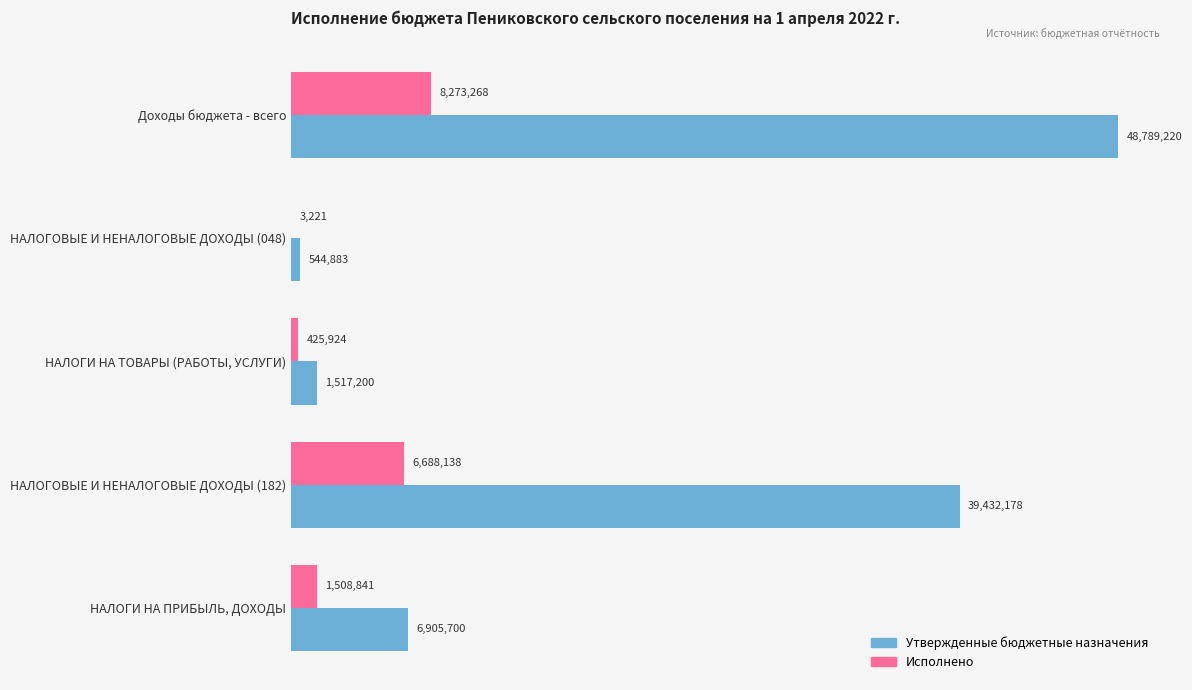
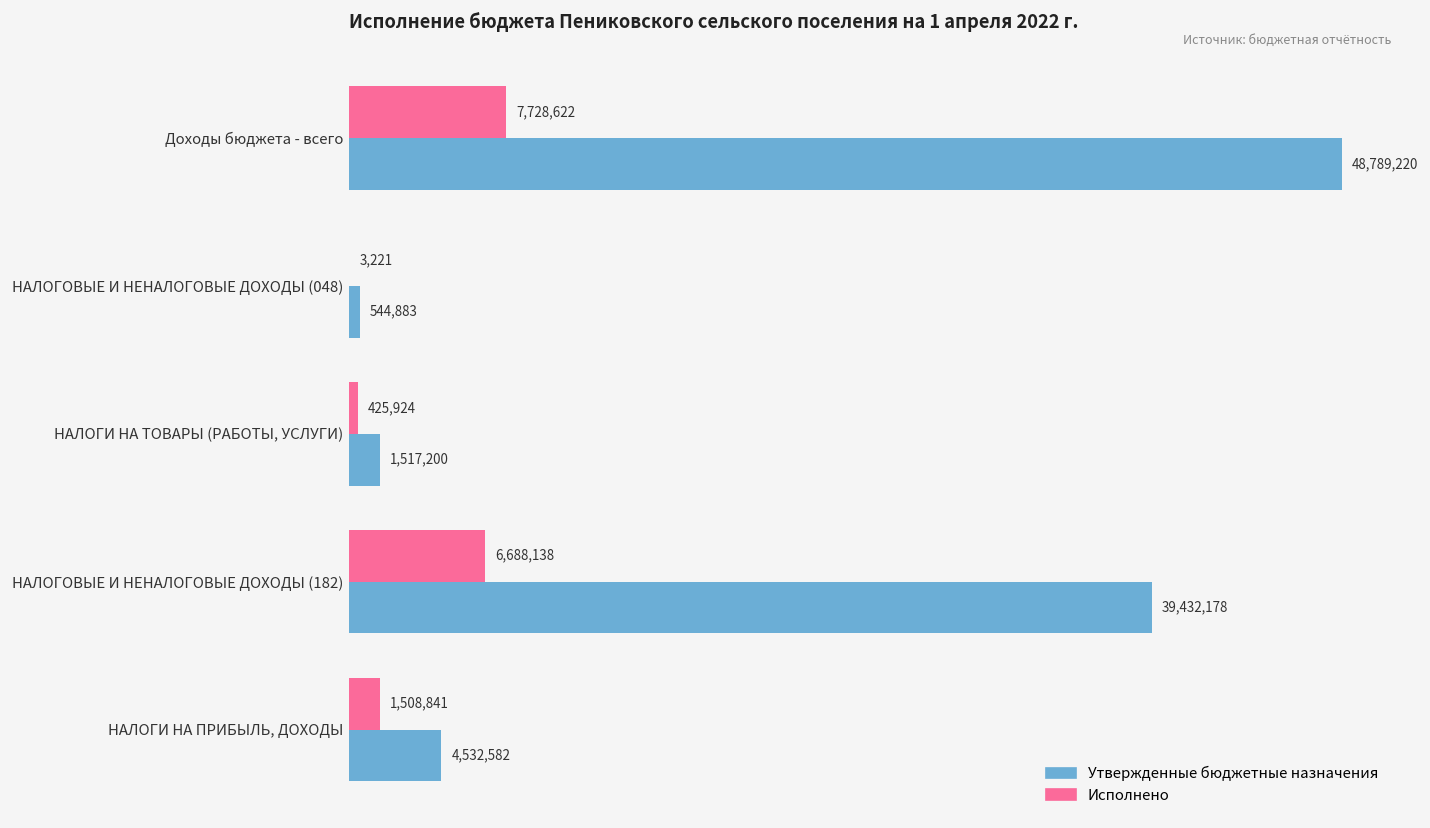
Исполнено, Доходы бюджета - всего: 8,273,268 -> 7,728,622
Утвержденные бюджетные назначения, НАЛОГИ НА ПРИБЫЛЬ, ДОХОДЫ: 6,905,700 -> 4,532,582
